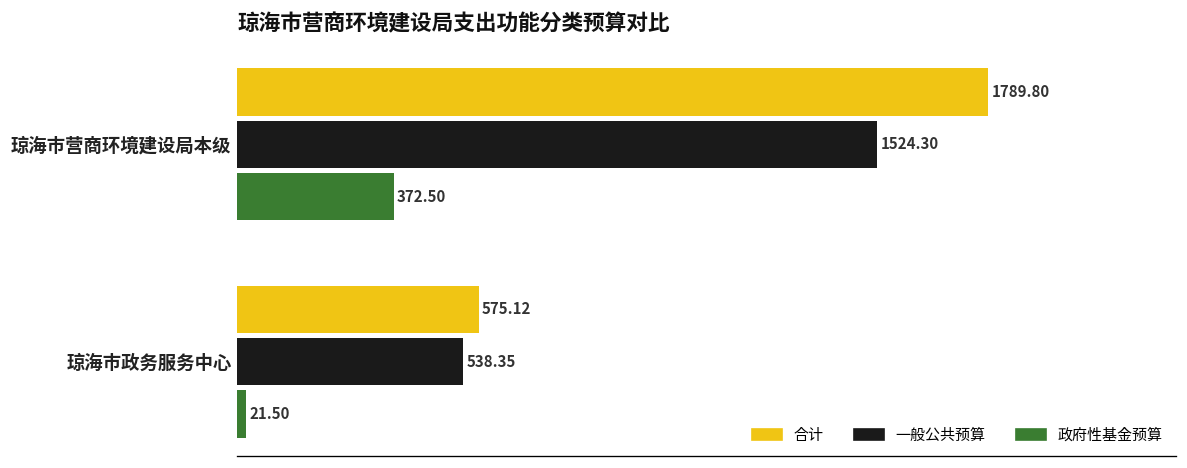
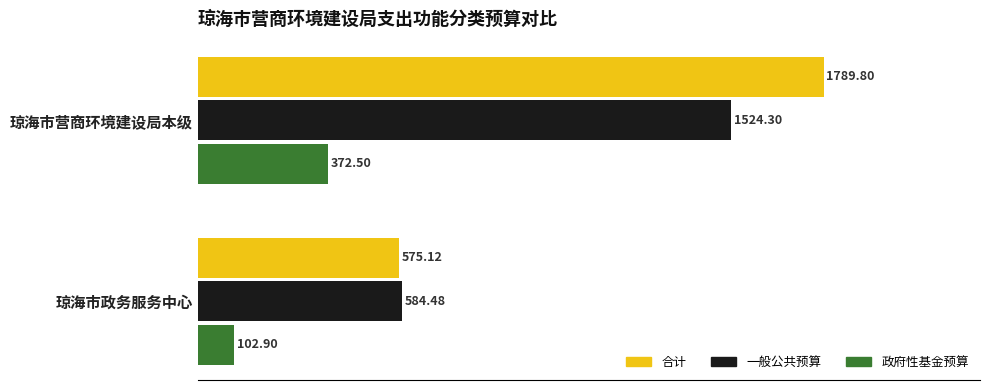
一般公共预算, 琼海市政务服务中心: 538.35 -> 584.48
政府性基金预算, 琼海市政务服务中心: 21.50 -> 102.90
